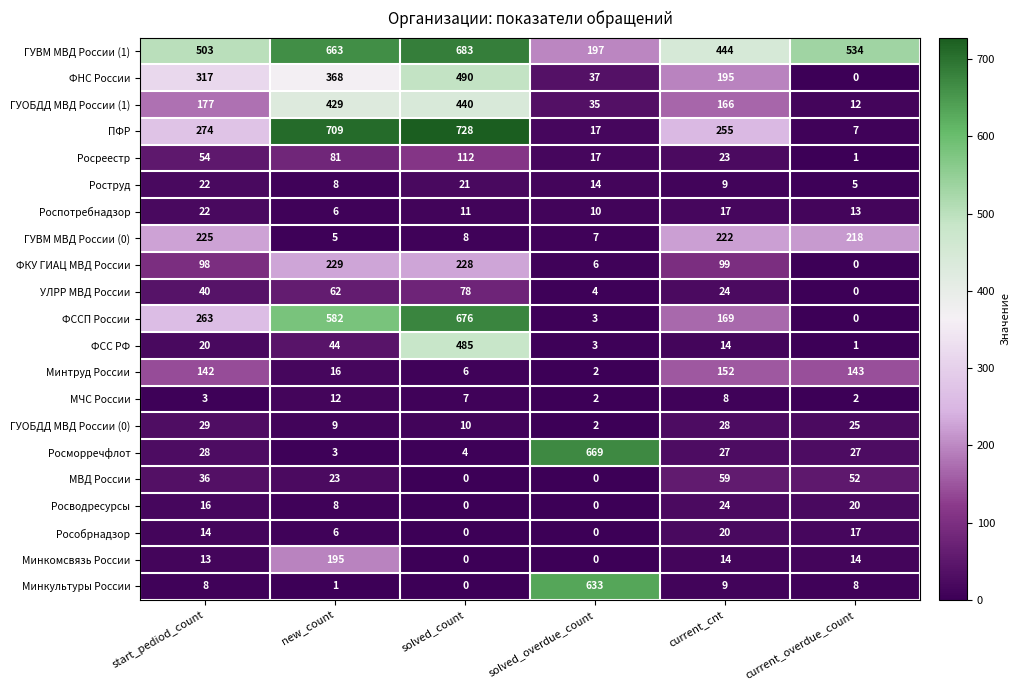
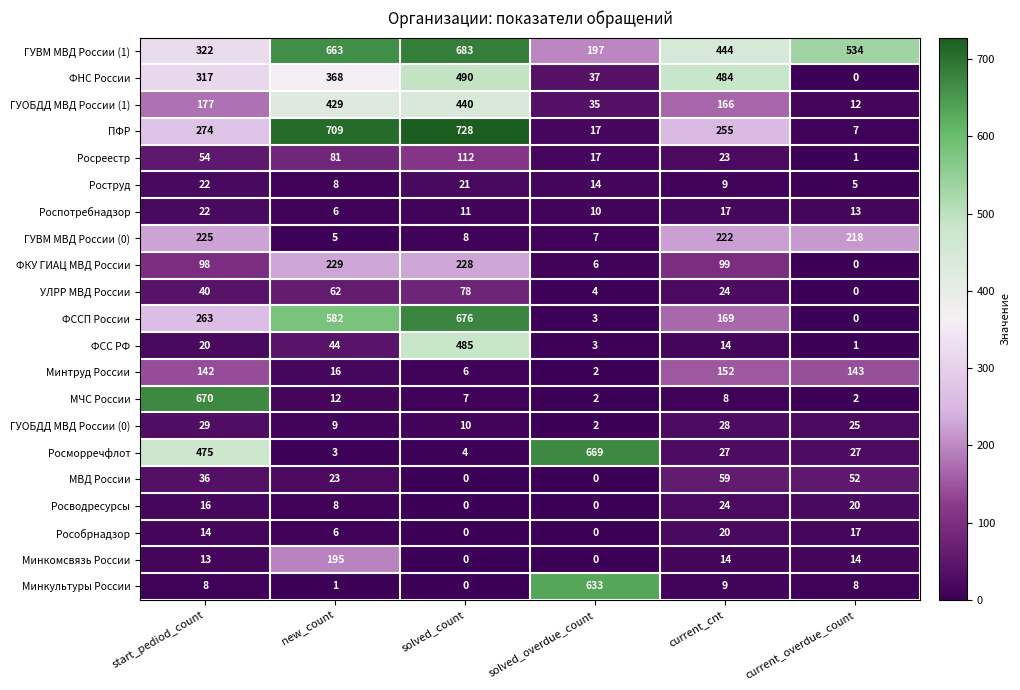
ГУВМ МВД России (1), start_pediod_count: 503 -> 322
ФНС России, current_cnt: 195 -> 484
МЧС России, start_pediod_count: 3 -> 670
Росморречфлот, start_pediod_count: 28 -> 475
